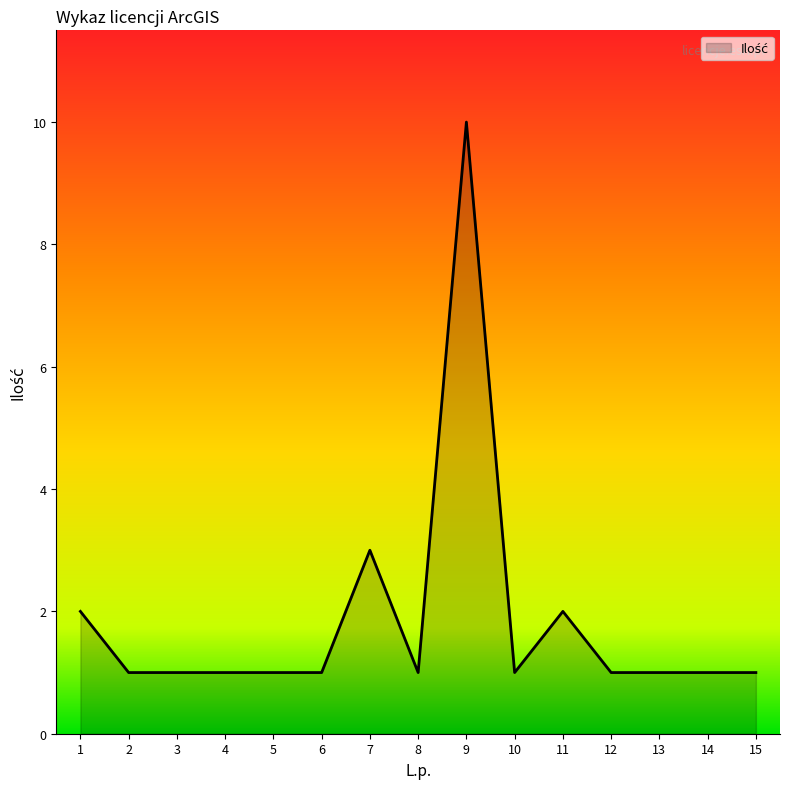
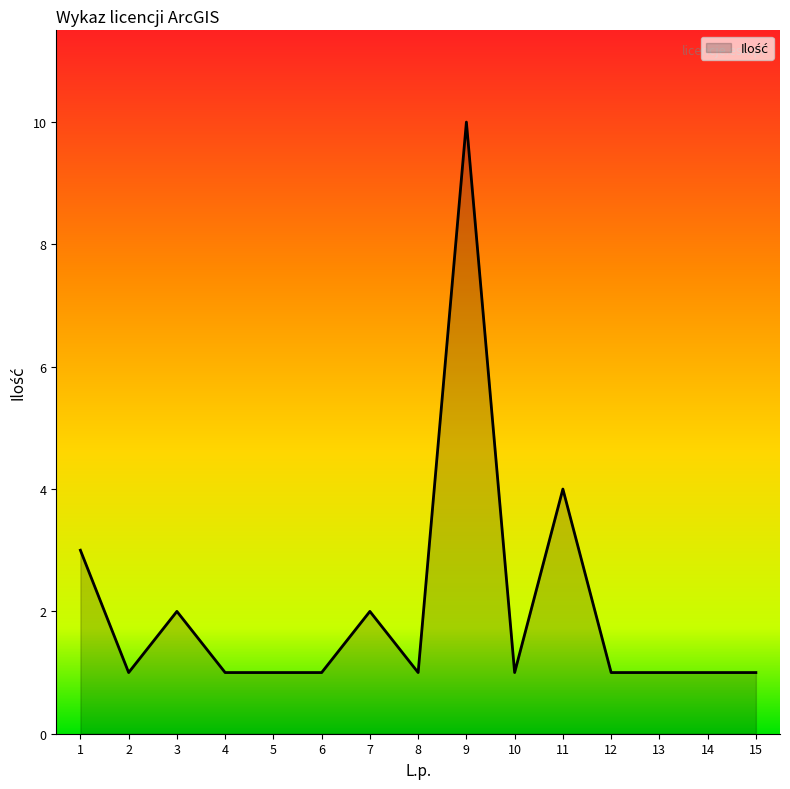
1: 2 -> 3
3: 1 -> 2
7: 3 -> 2
11: 2 -> 4
